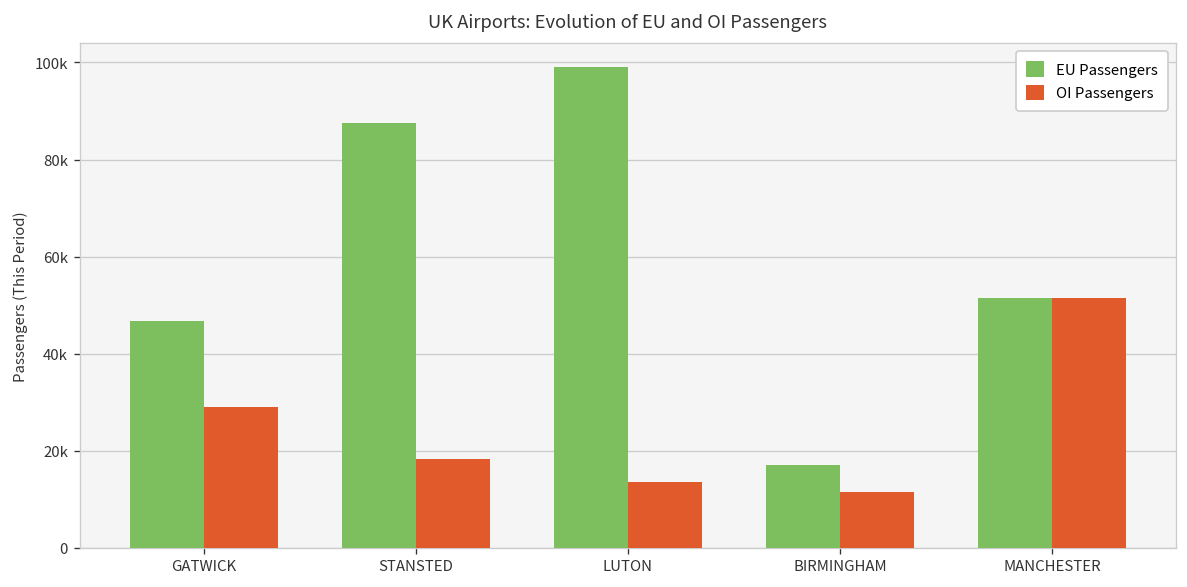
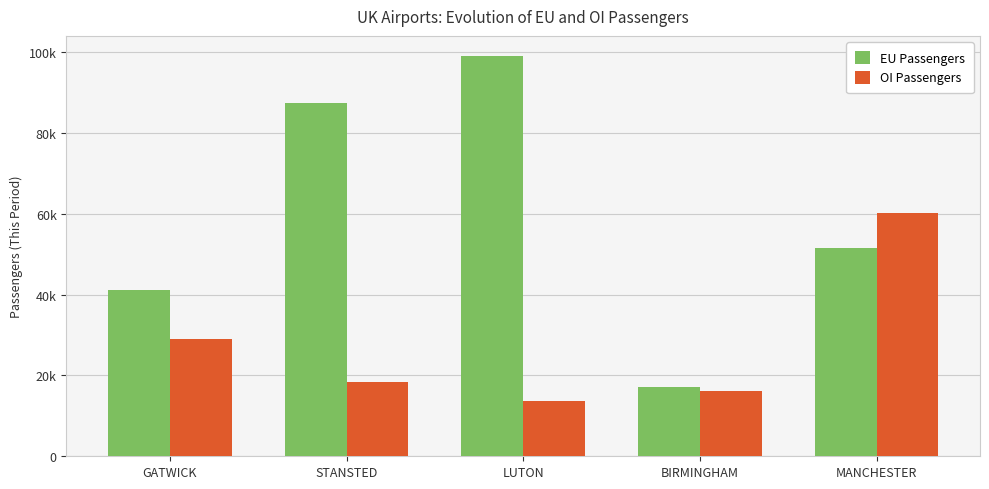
EU Passengers, GATWICK: 47000 -> 41000
OI Passengers, BIRMINGHAM: 11000 -> 16000
OI Passengers, MANCHESTER: 52000 -> 60000
